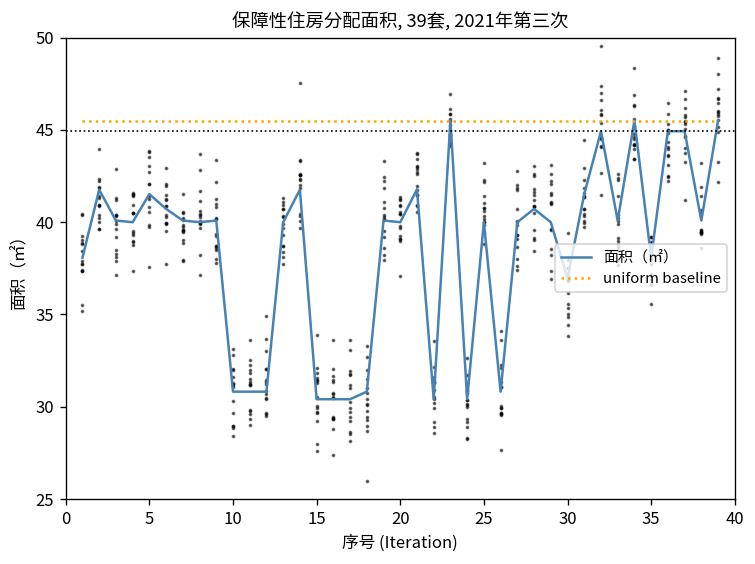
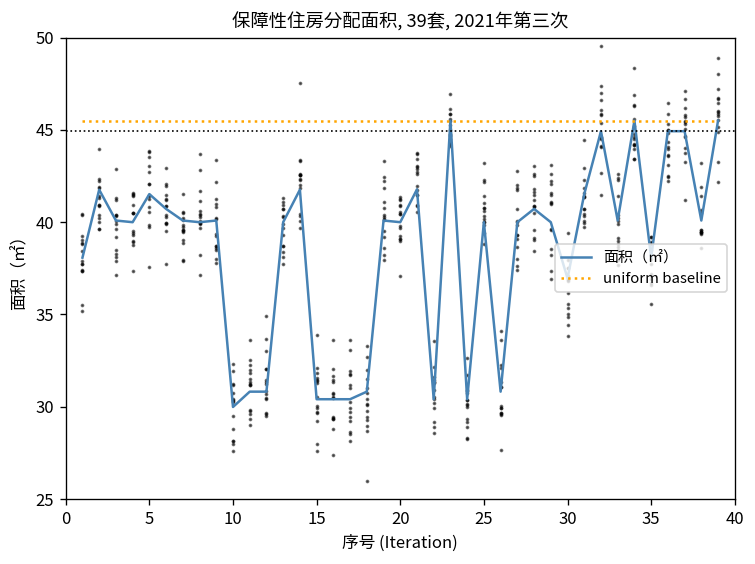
面积（㎡）, 10: 30.8 -> 30.0
